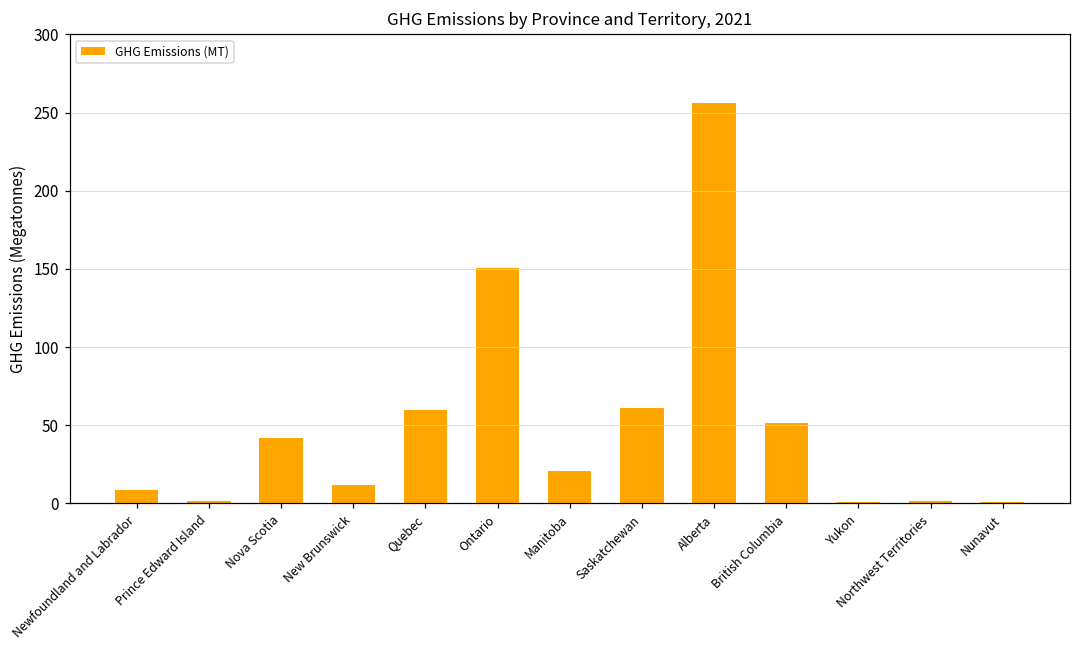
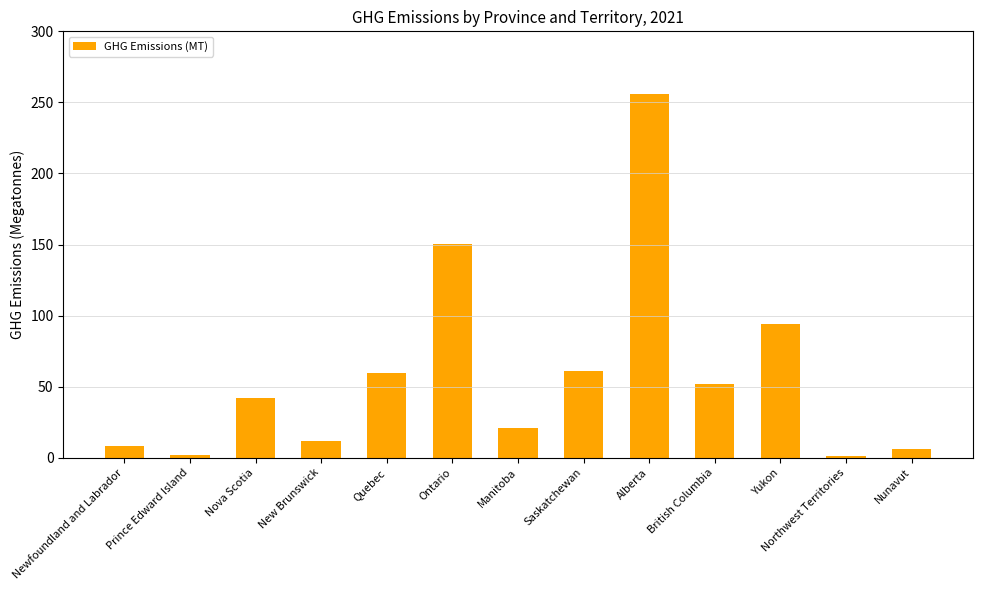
Yukon: 1 -> 94
Nunavut: 1 -> 6
